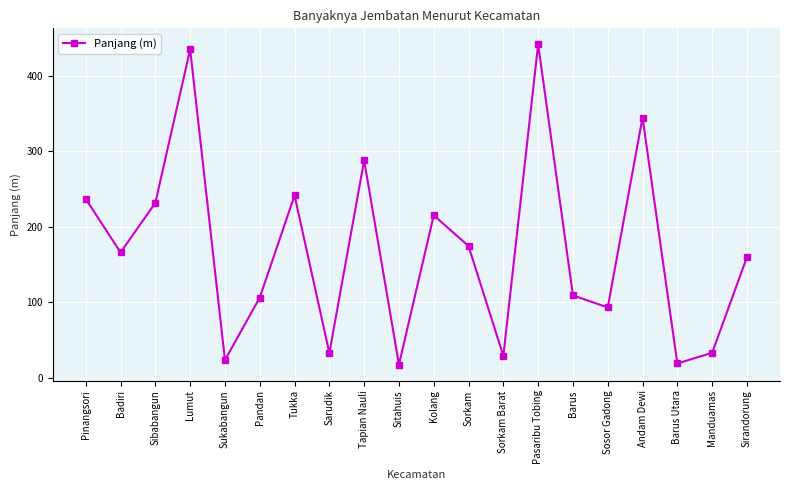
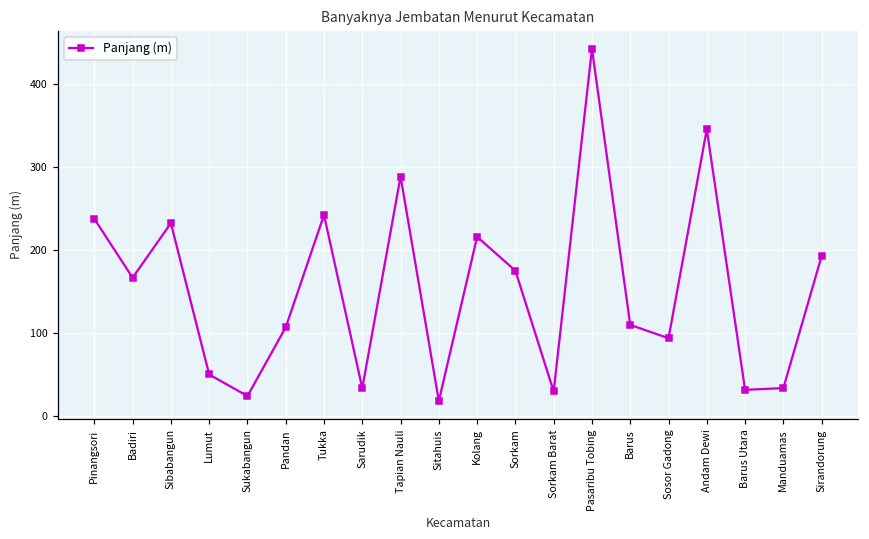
Lumut: 440 -> 50
Barus Utara: 20 -> 30
Sirandorung: 160 -> 190
